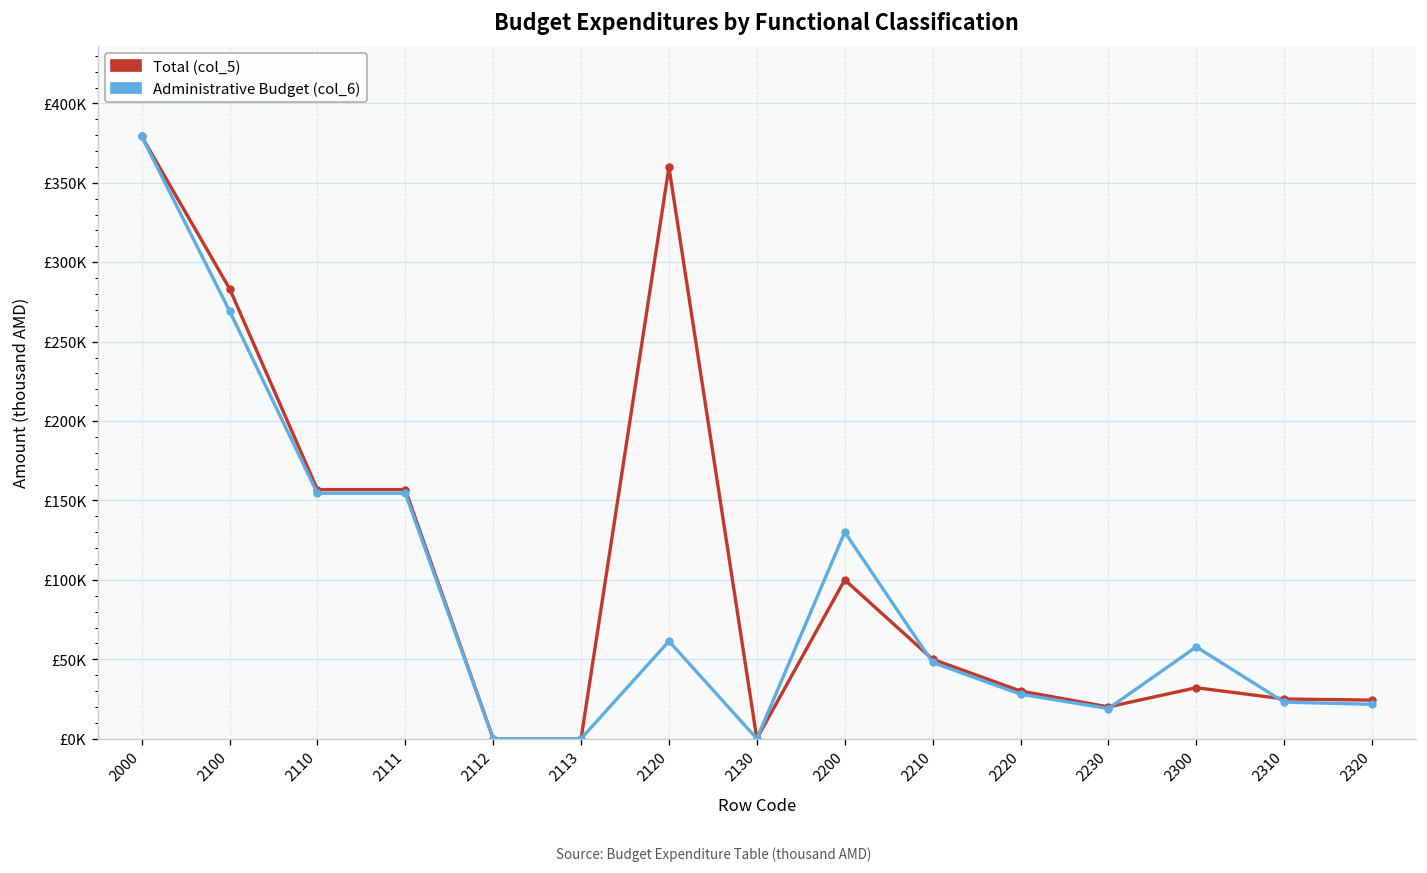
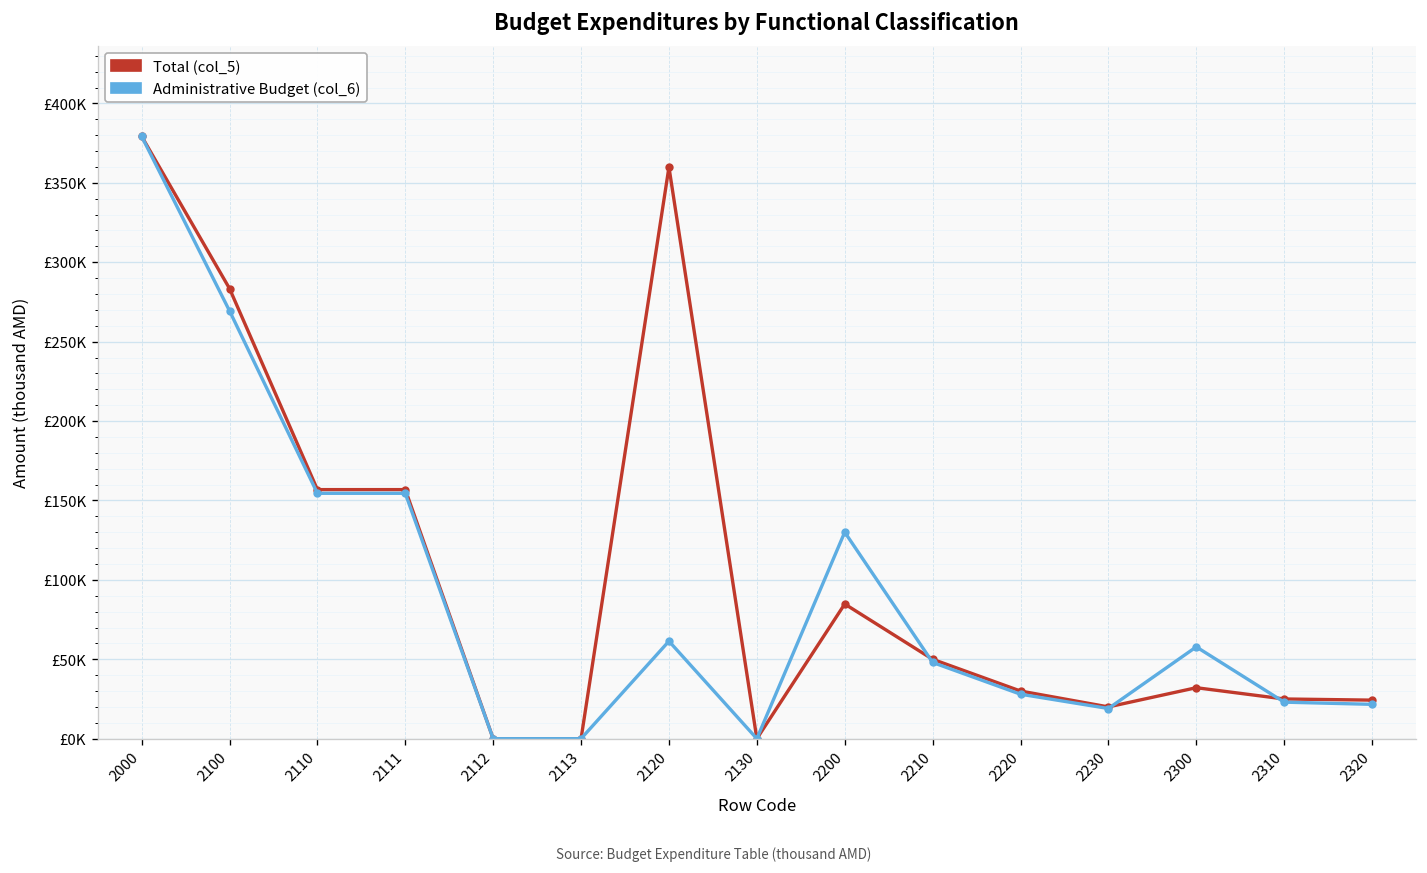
Total (col_5), 2200: £100000 -> £85000
